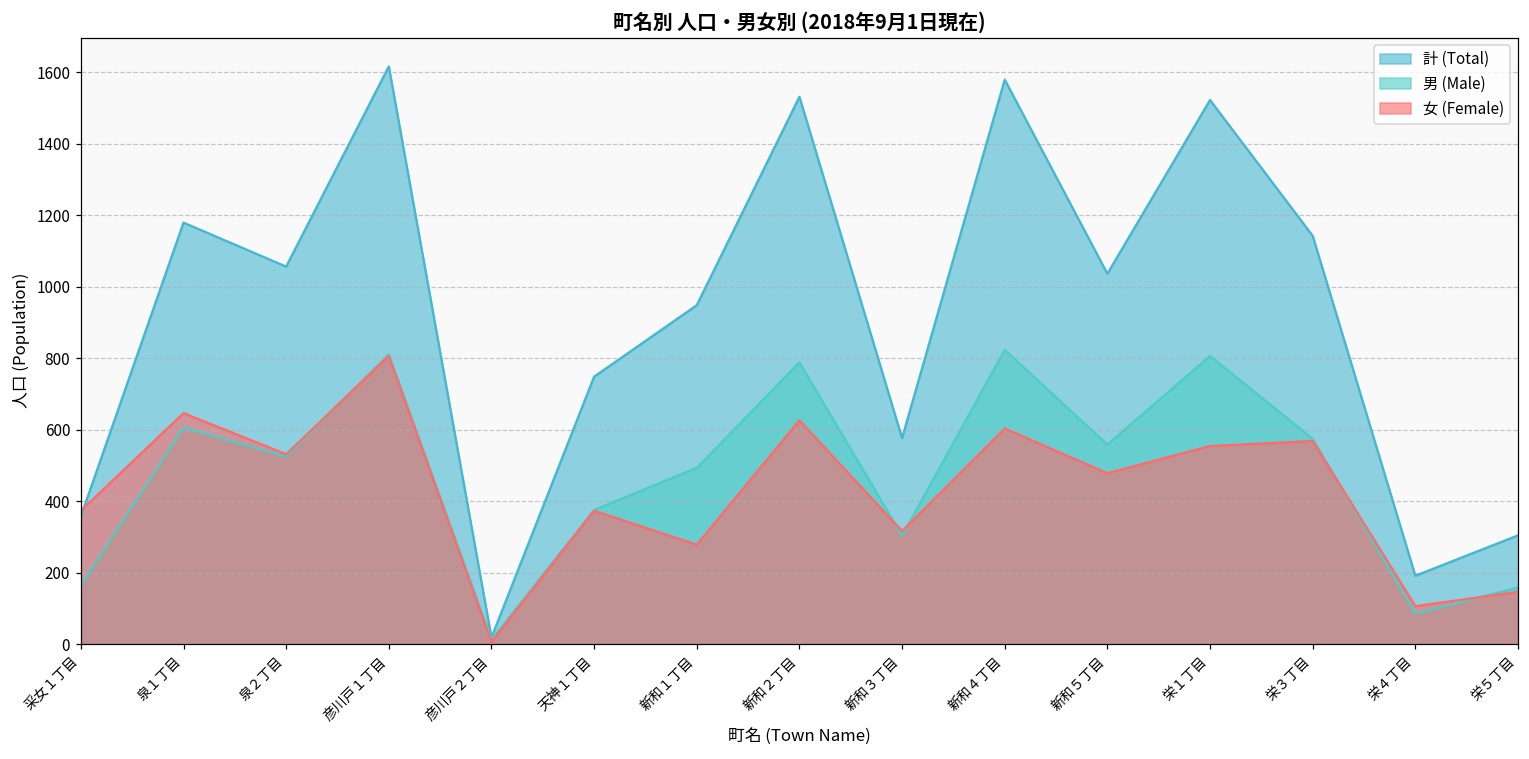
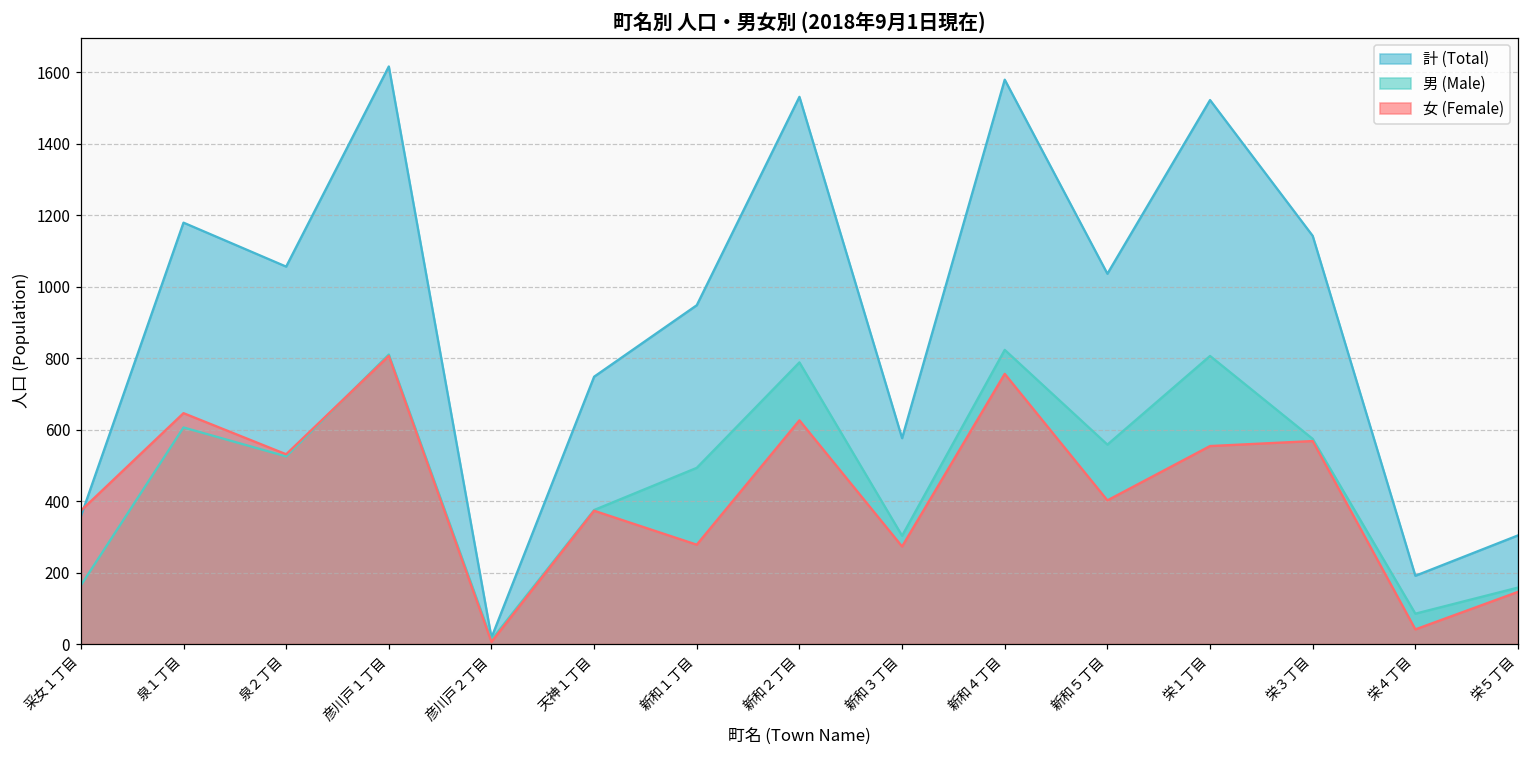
女 (Female), 新和３丁目: 320 -> 270
女 (Female), 新和４丁目: 600 -> 760
女 (Female), 新和５丁目: 480 -> 400
女 (Female), 栄４丁目: 110 -> 40
